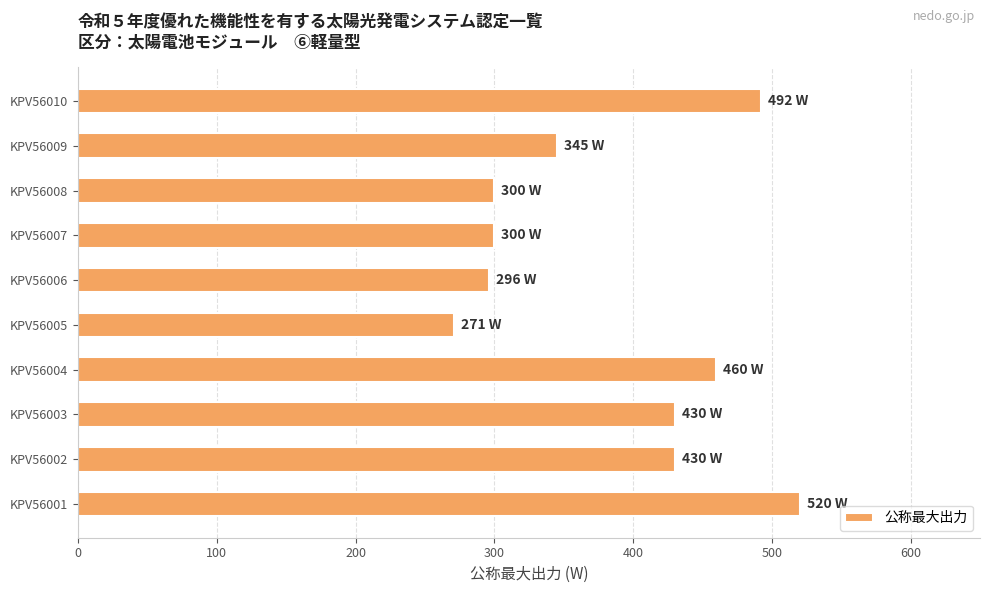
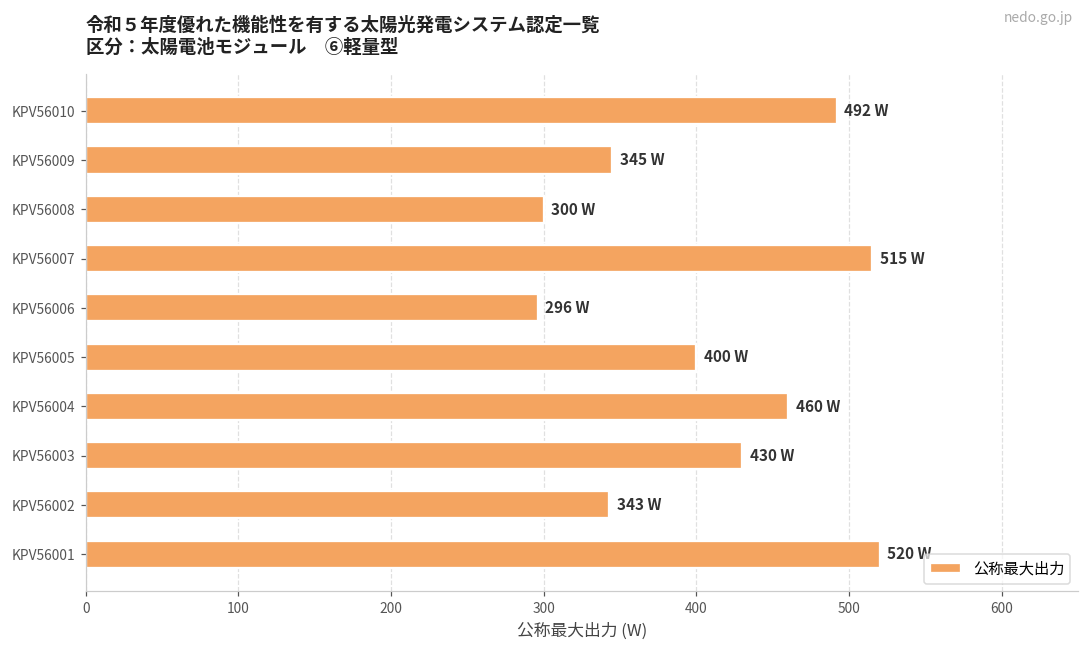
KPV56007: 300 -> 515
KPV56005: 271 -> 400
KPV56002: 430 -> 343
